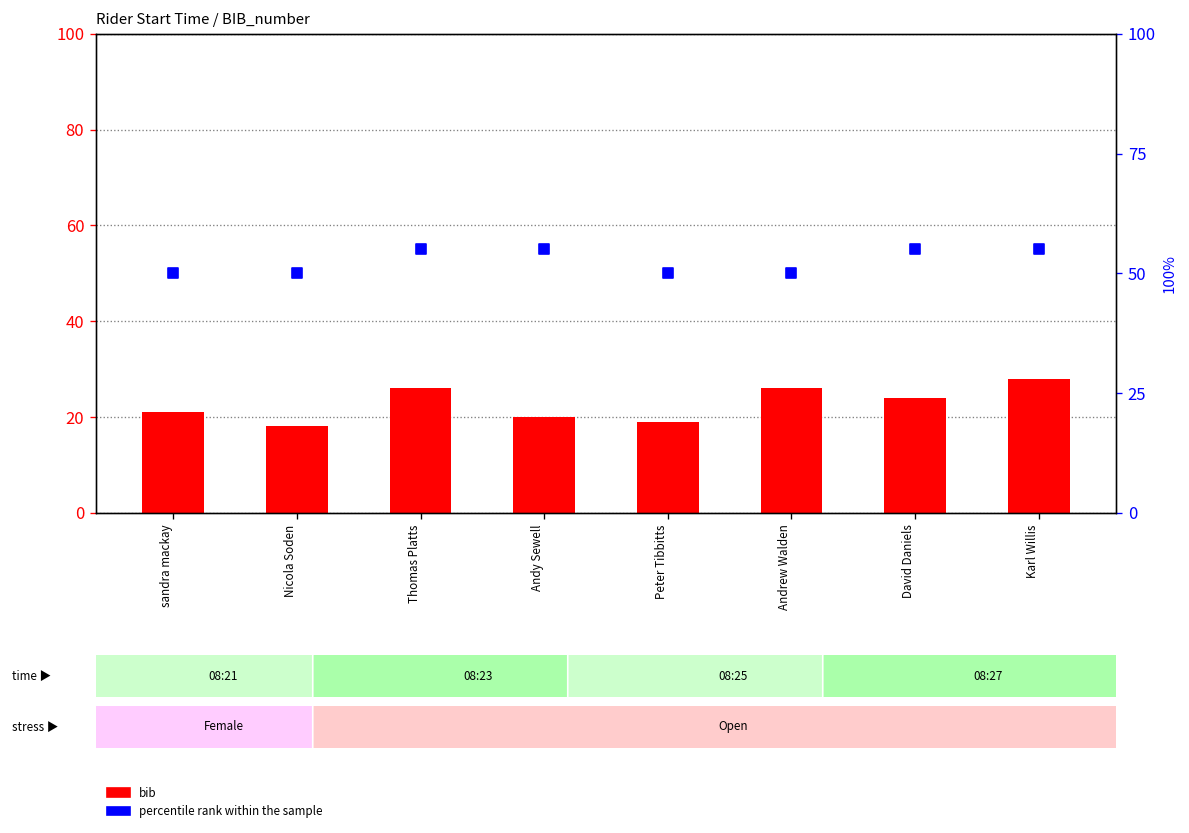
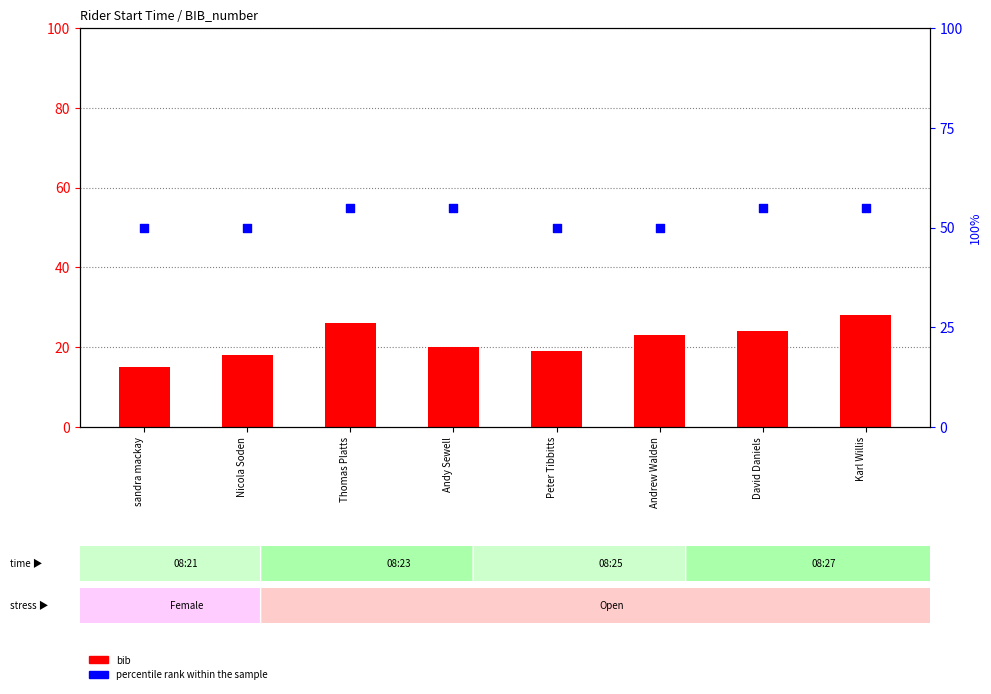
bib, sandra mackay: 21 -> 15
bib, Andrew Walden: 26 -> 23
